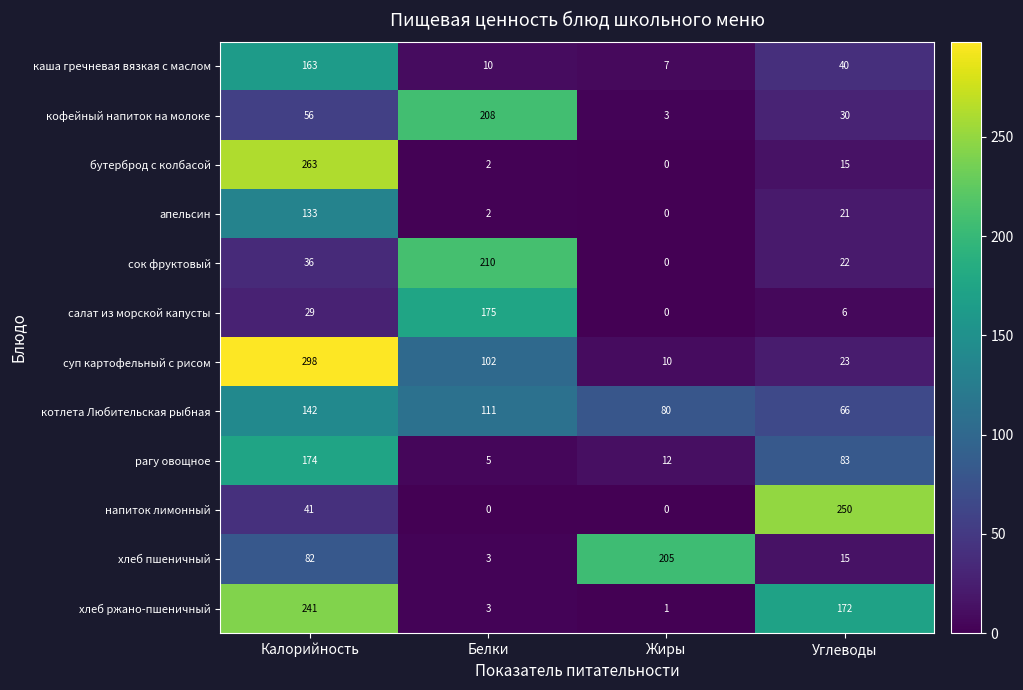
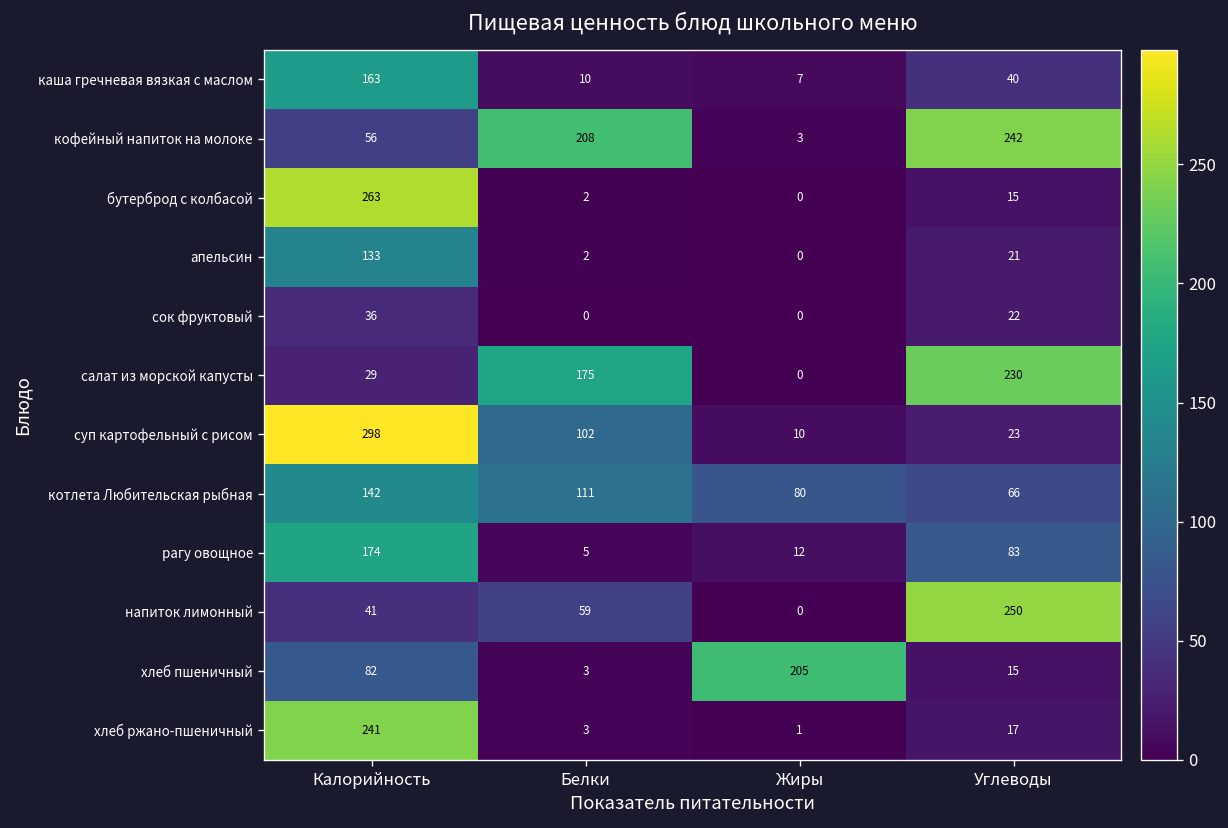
кофейный напиток на молоке, Углеводы: 30 -> 242
сок фруктовый, Белки: 210 -> 0
салат из морской капусты, Углеводы: 6 -> 230
напиток лимонный, Белки: 0 -> 59
хлеб ржано-пшеничный, Углеводы: 172 -> 17
